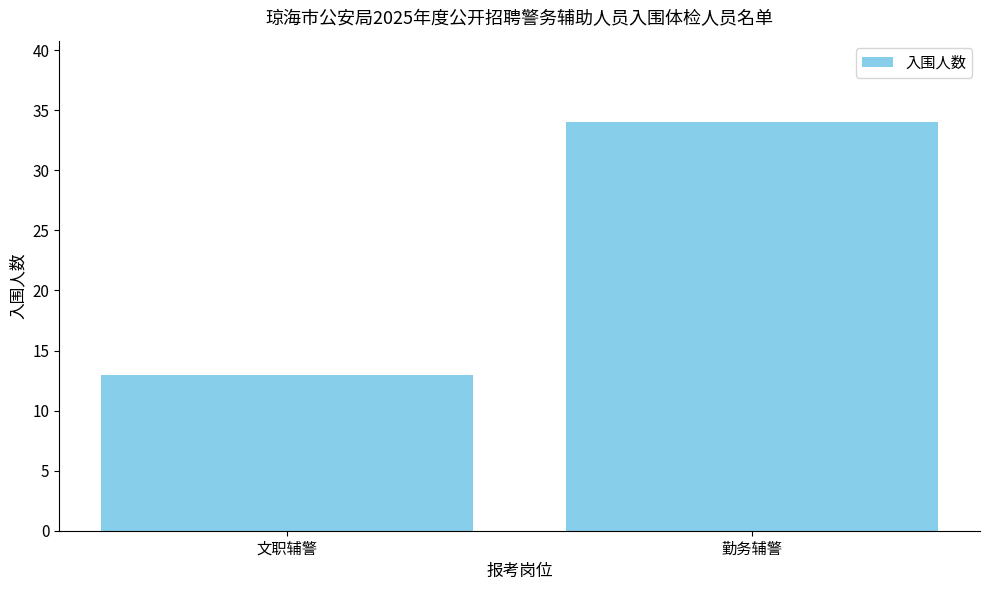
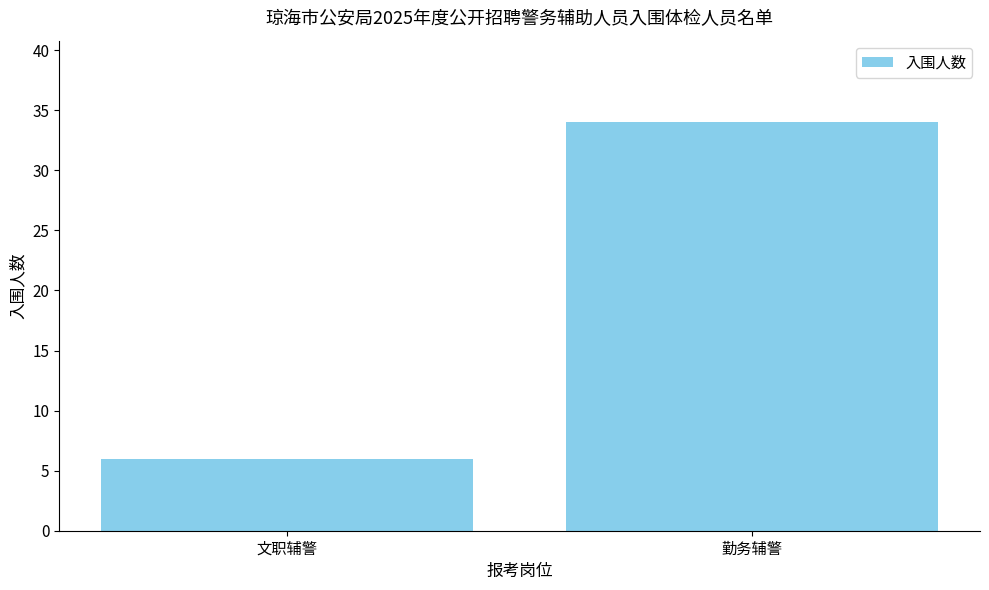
文职辅警: 13 -> 6
